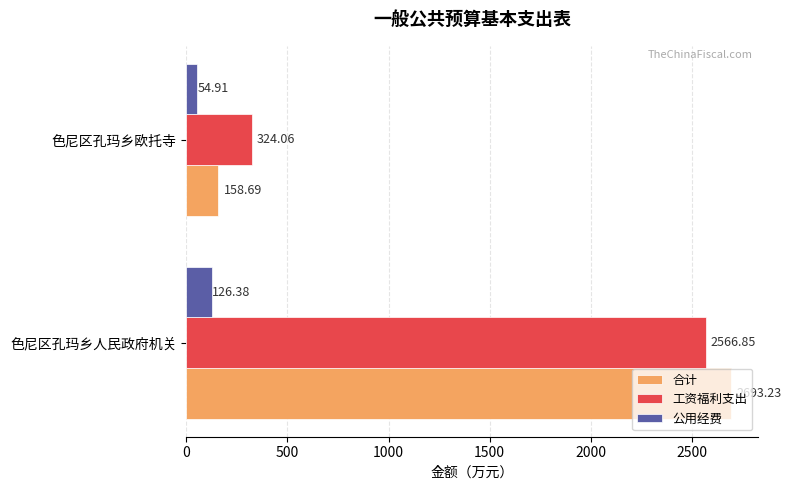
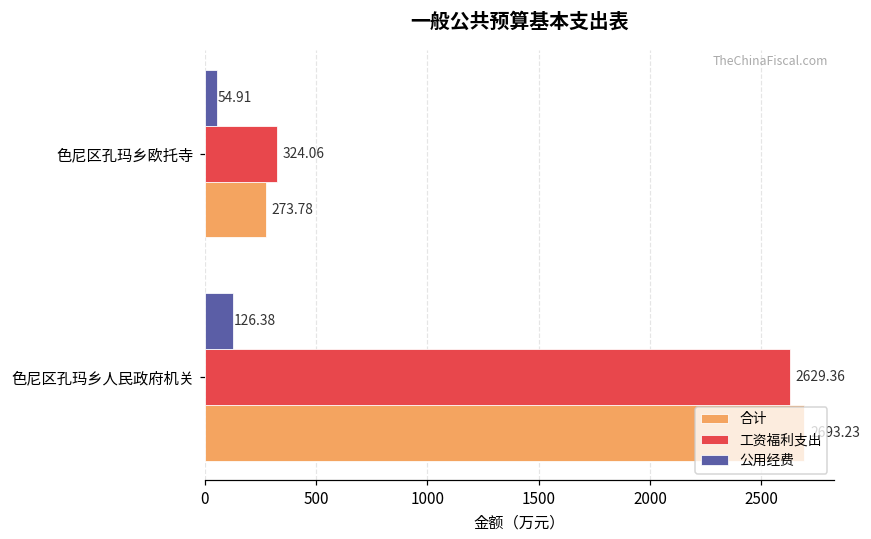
合计, 色尼区孔玛乡欧托寺: 158.69 -> 273.78
工资福利支出, 色尼区孔玛乡人民政府机关: 2566.85 -> 2629.36
